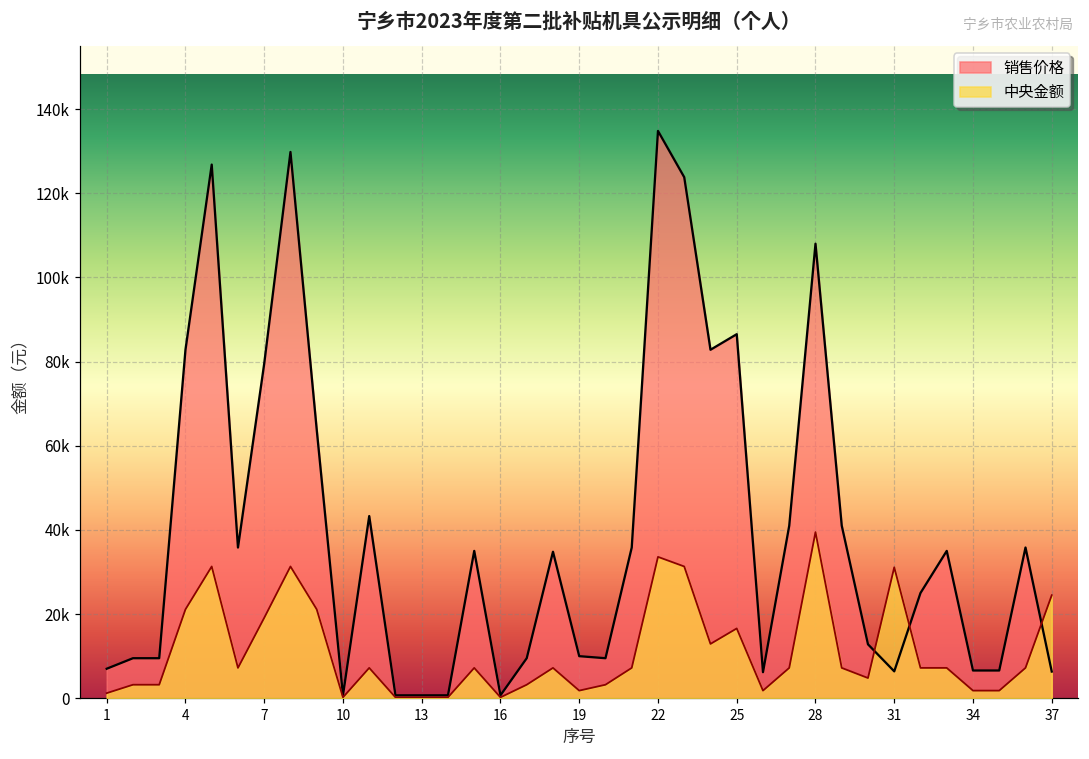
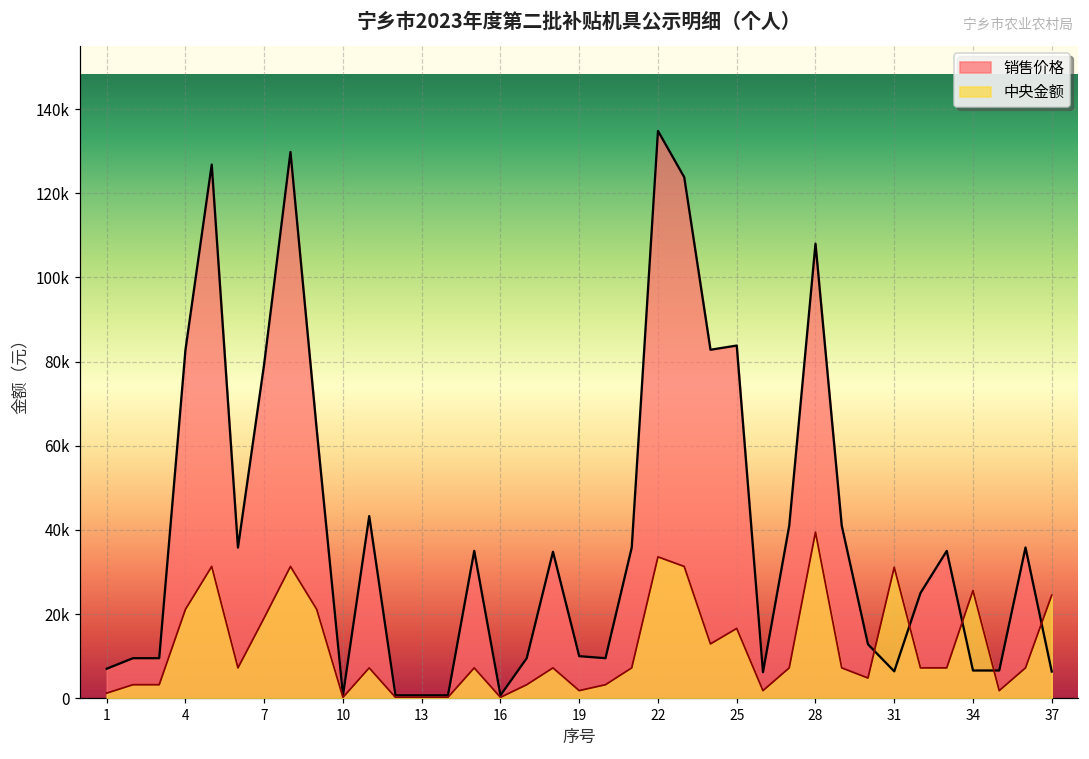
销售价格, 25: 86000 -> 84000
中央金额, 34: 2000 -> 26000
